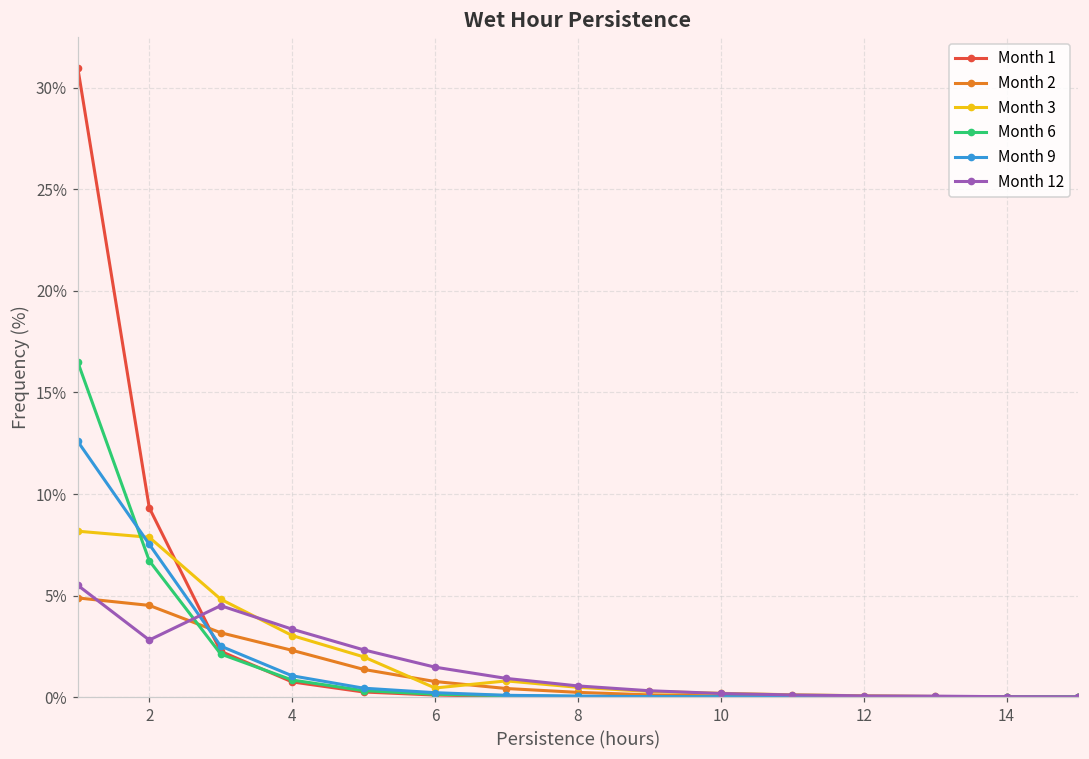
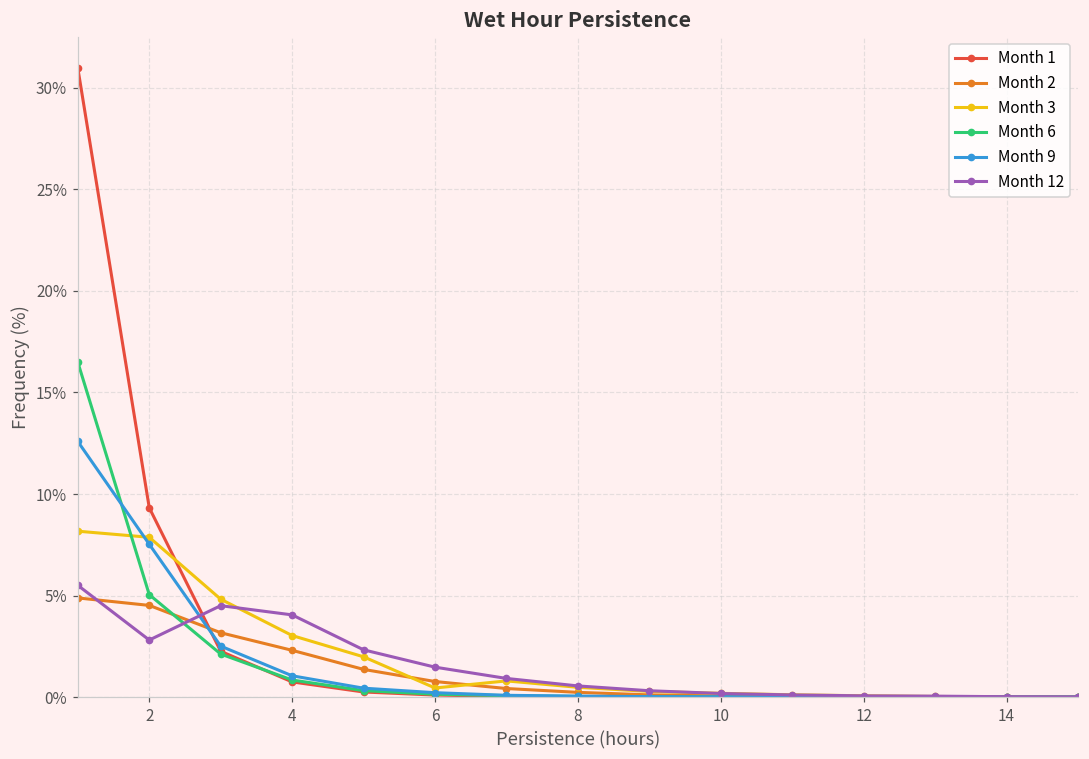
Month 6, 2: 6.7% -> 5.0%
Month 12, 4: 3.3% -> 4.0%
